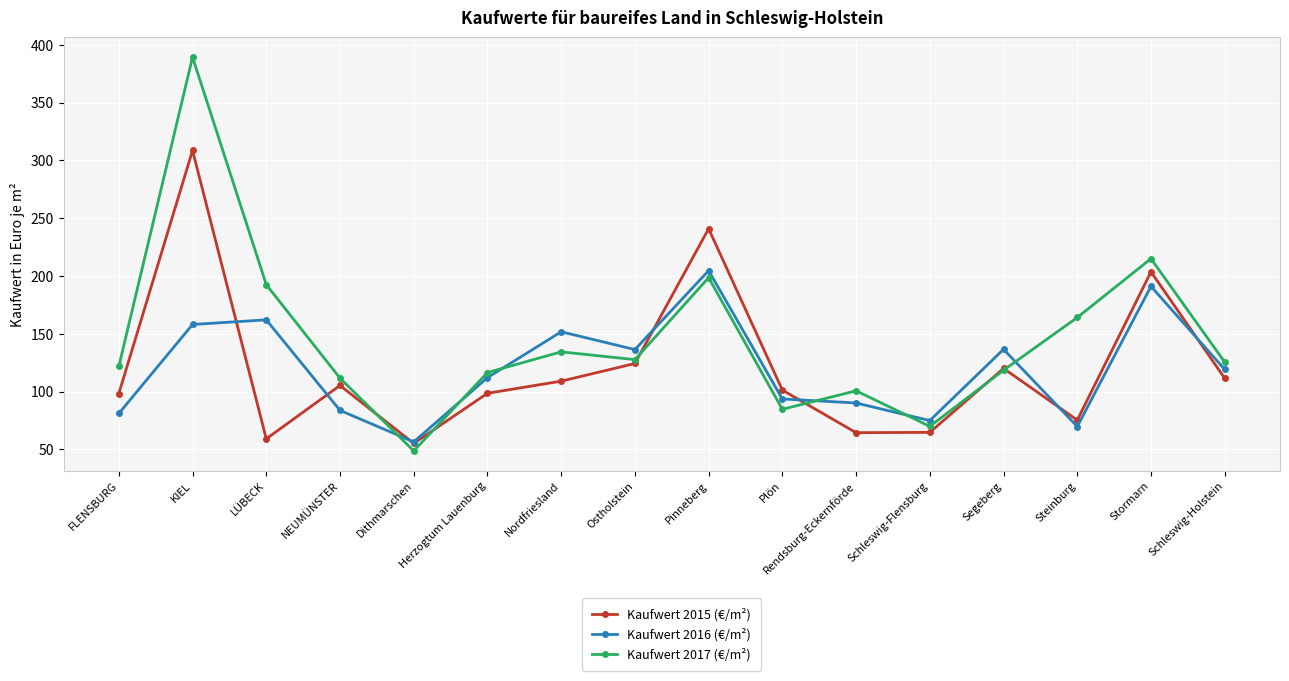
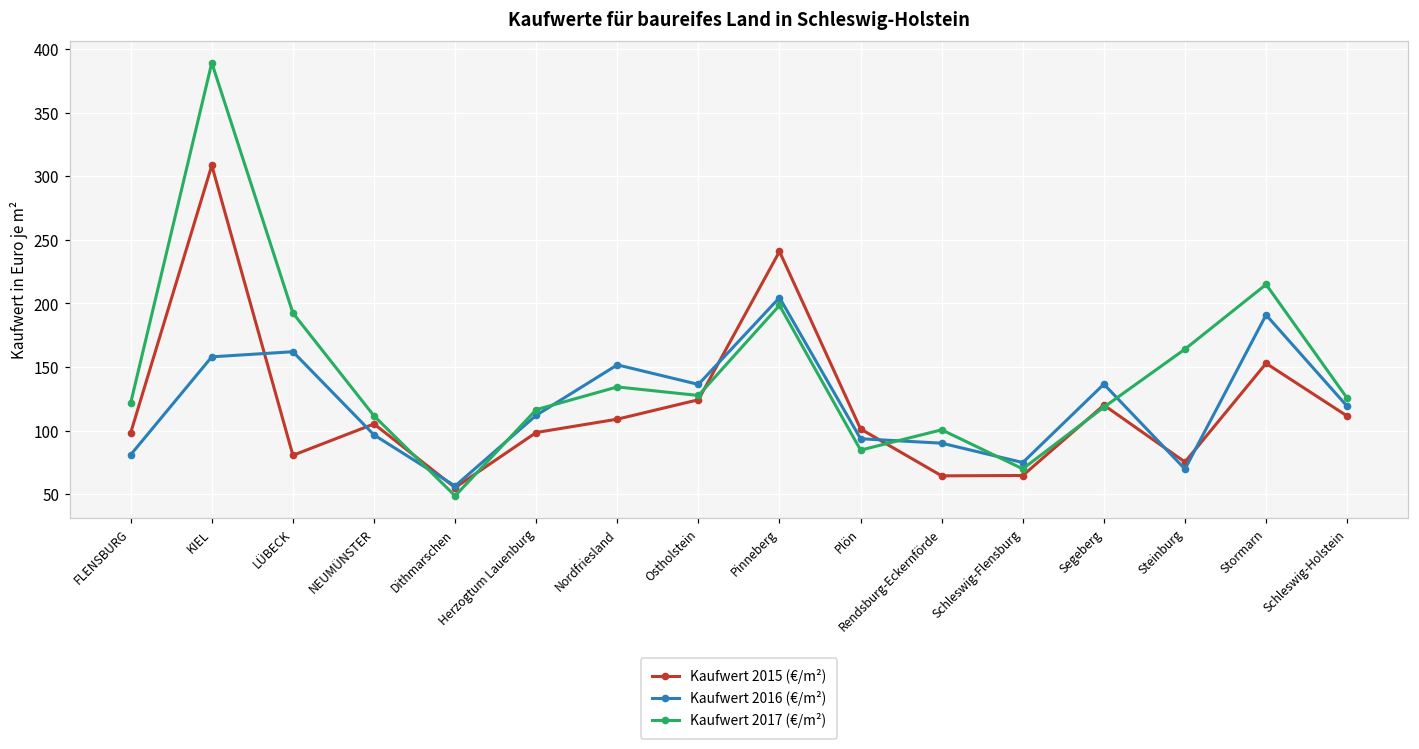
Kaufwert 2015 (€/m²), LÜBECK: 59 -> 81
Kaufwert 2016 (€/m²), NEUMÜNSTER: 84 -> 97
Kaufwert 2015 (€/m²), Stormarn: 204 -> 153
